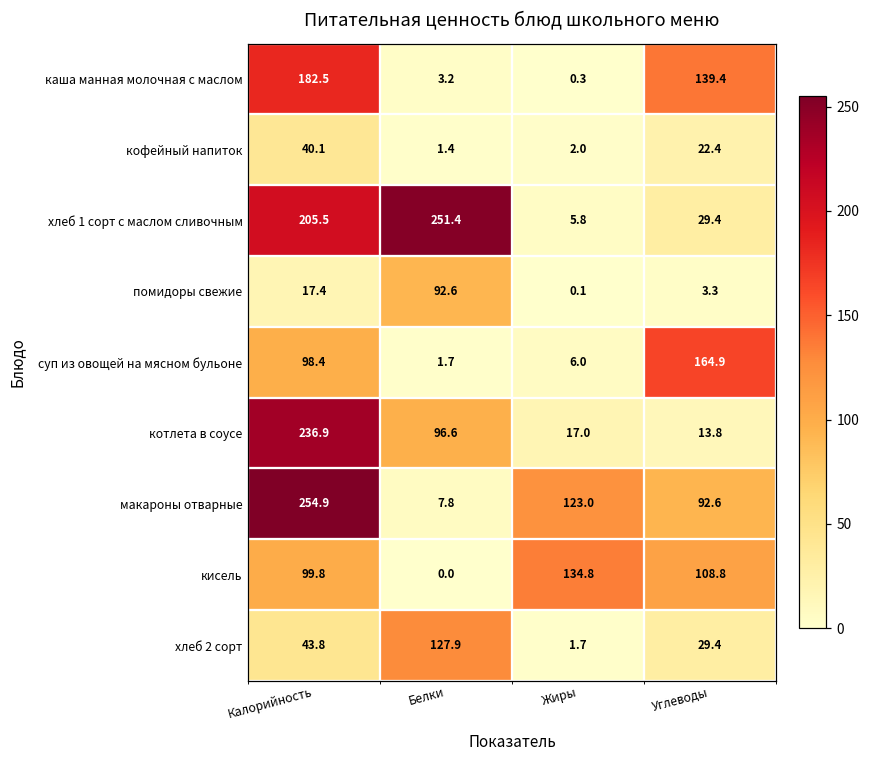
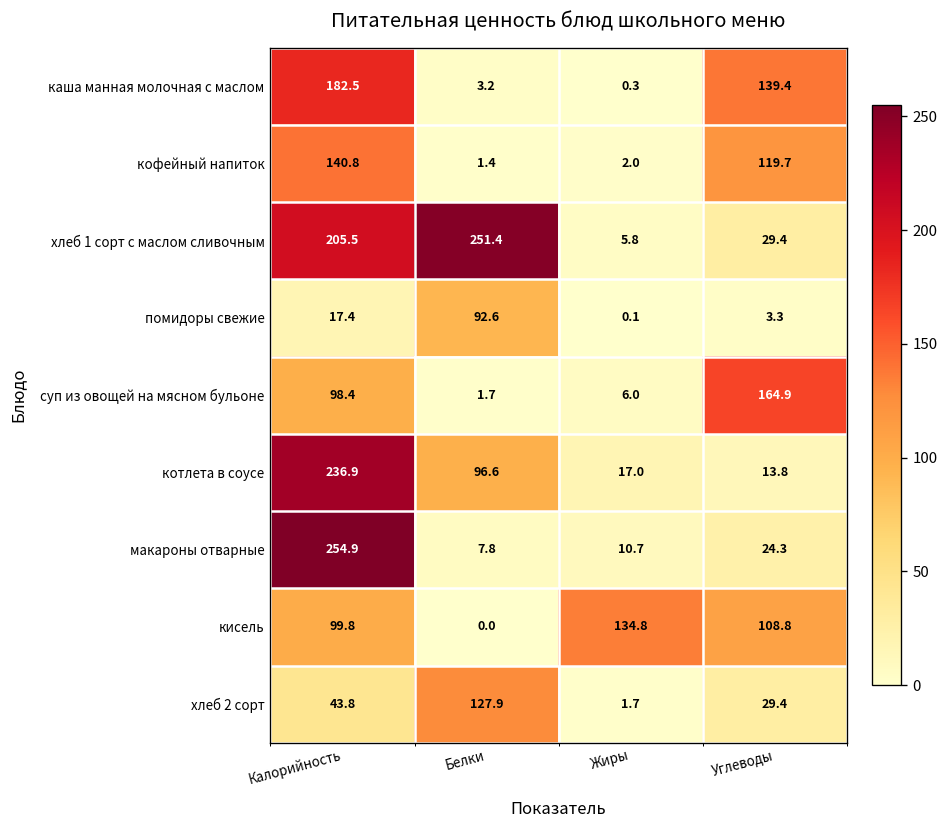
кофейный напиток, Калорийность: 40.1 -> 140.8
кофейный напиток, Углеводы: 22.4 -> 119.7
макароны отварные, Жиры: 123.0 -> 10.7
макароны отварные, Углеводы: 92.6 -> 24.3
